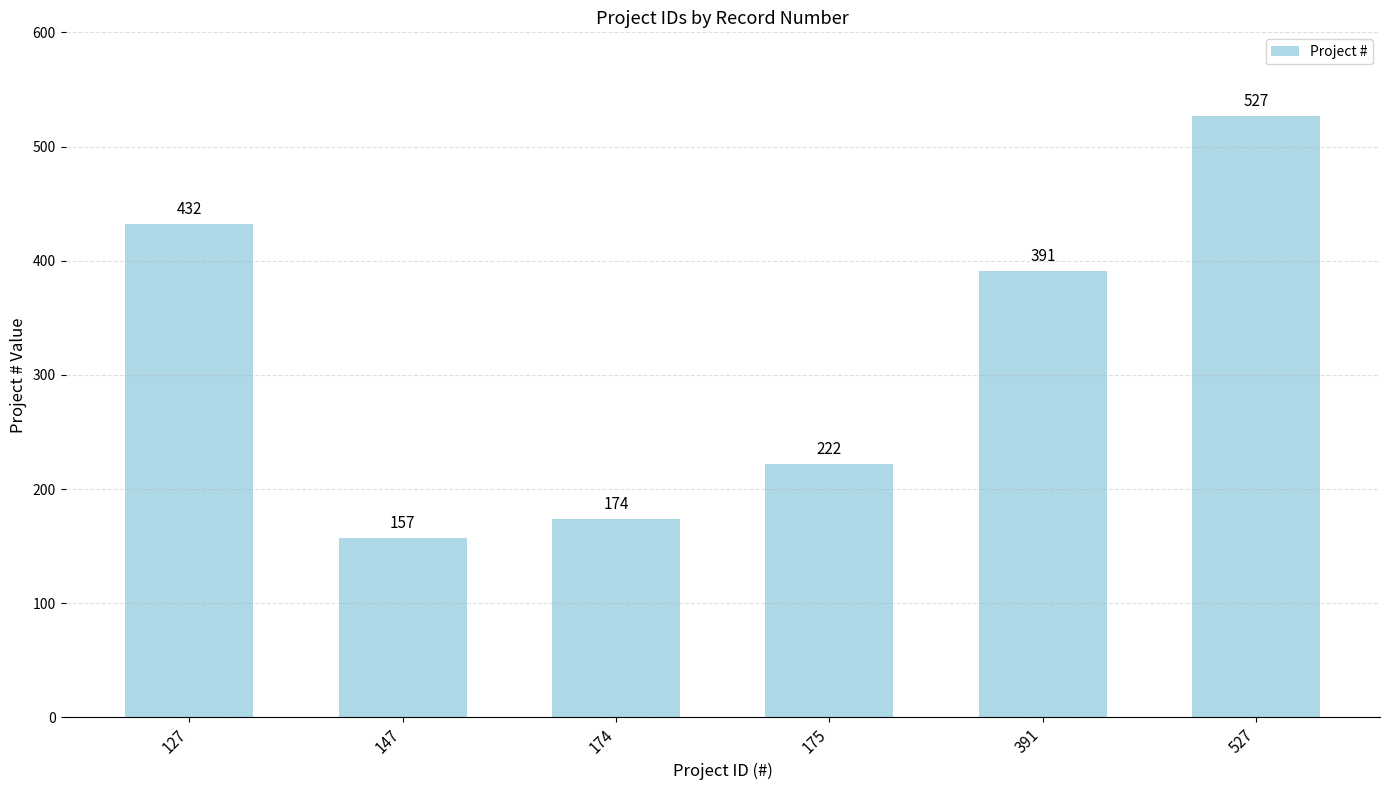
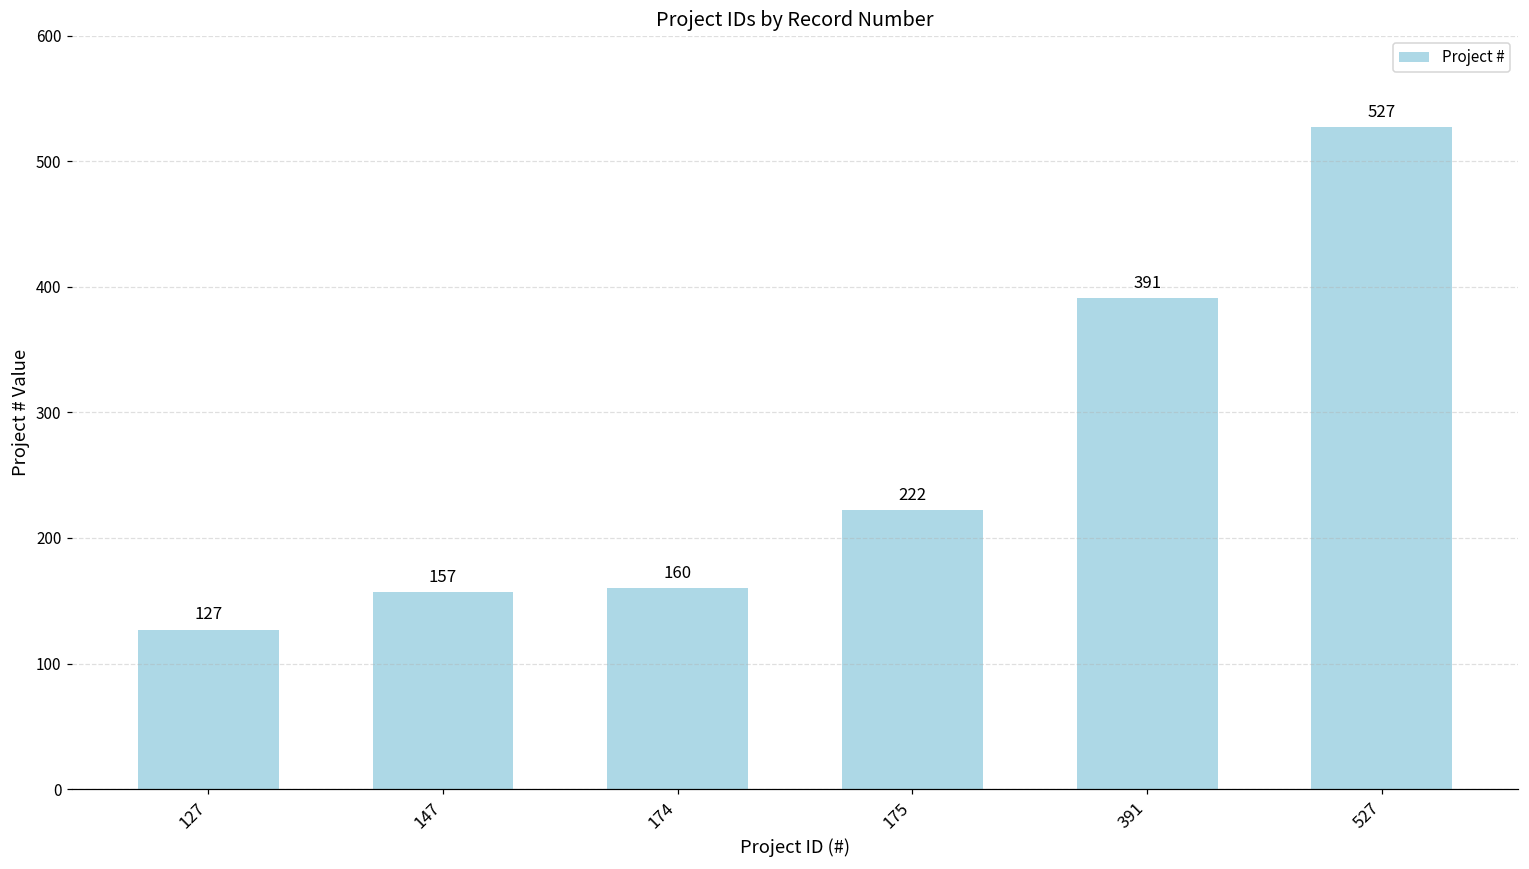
127: 432 -> 127
174: 174 -> 160
